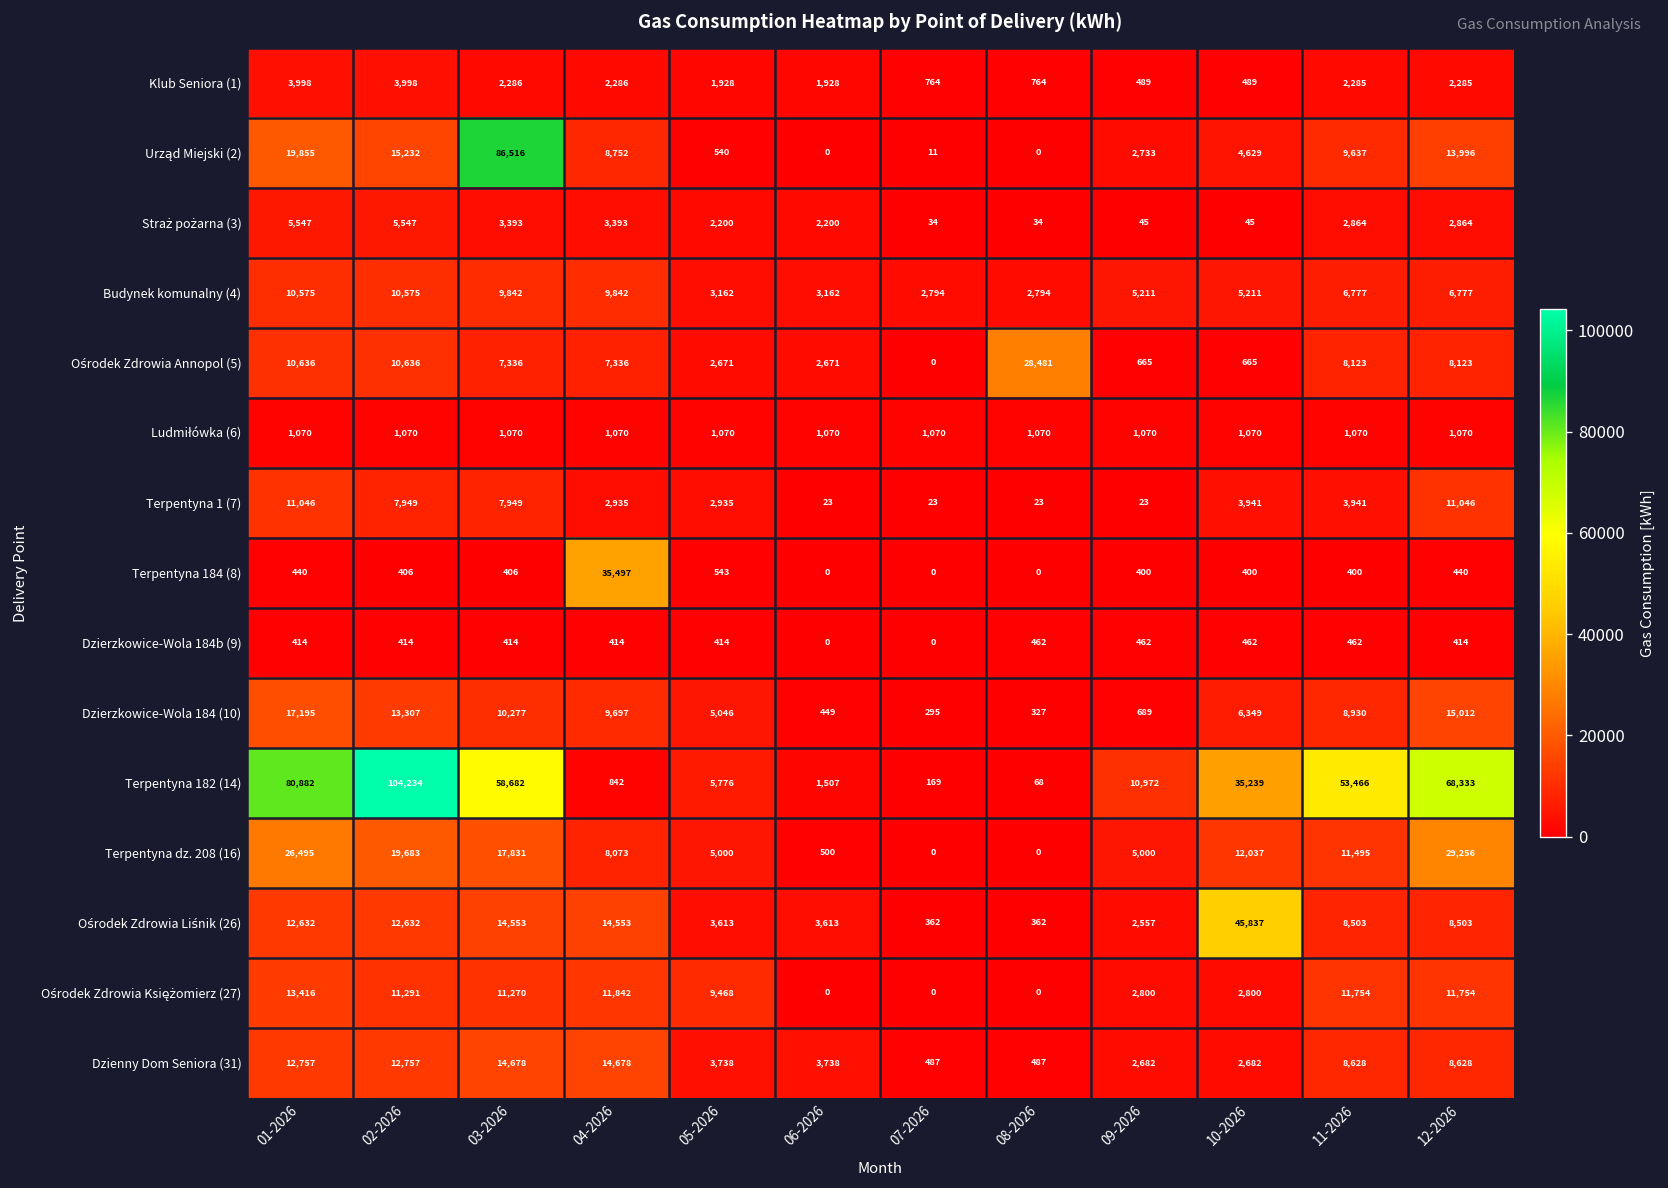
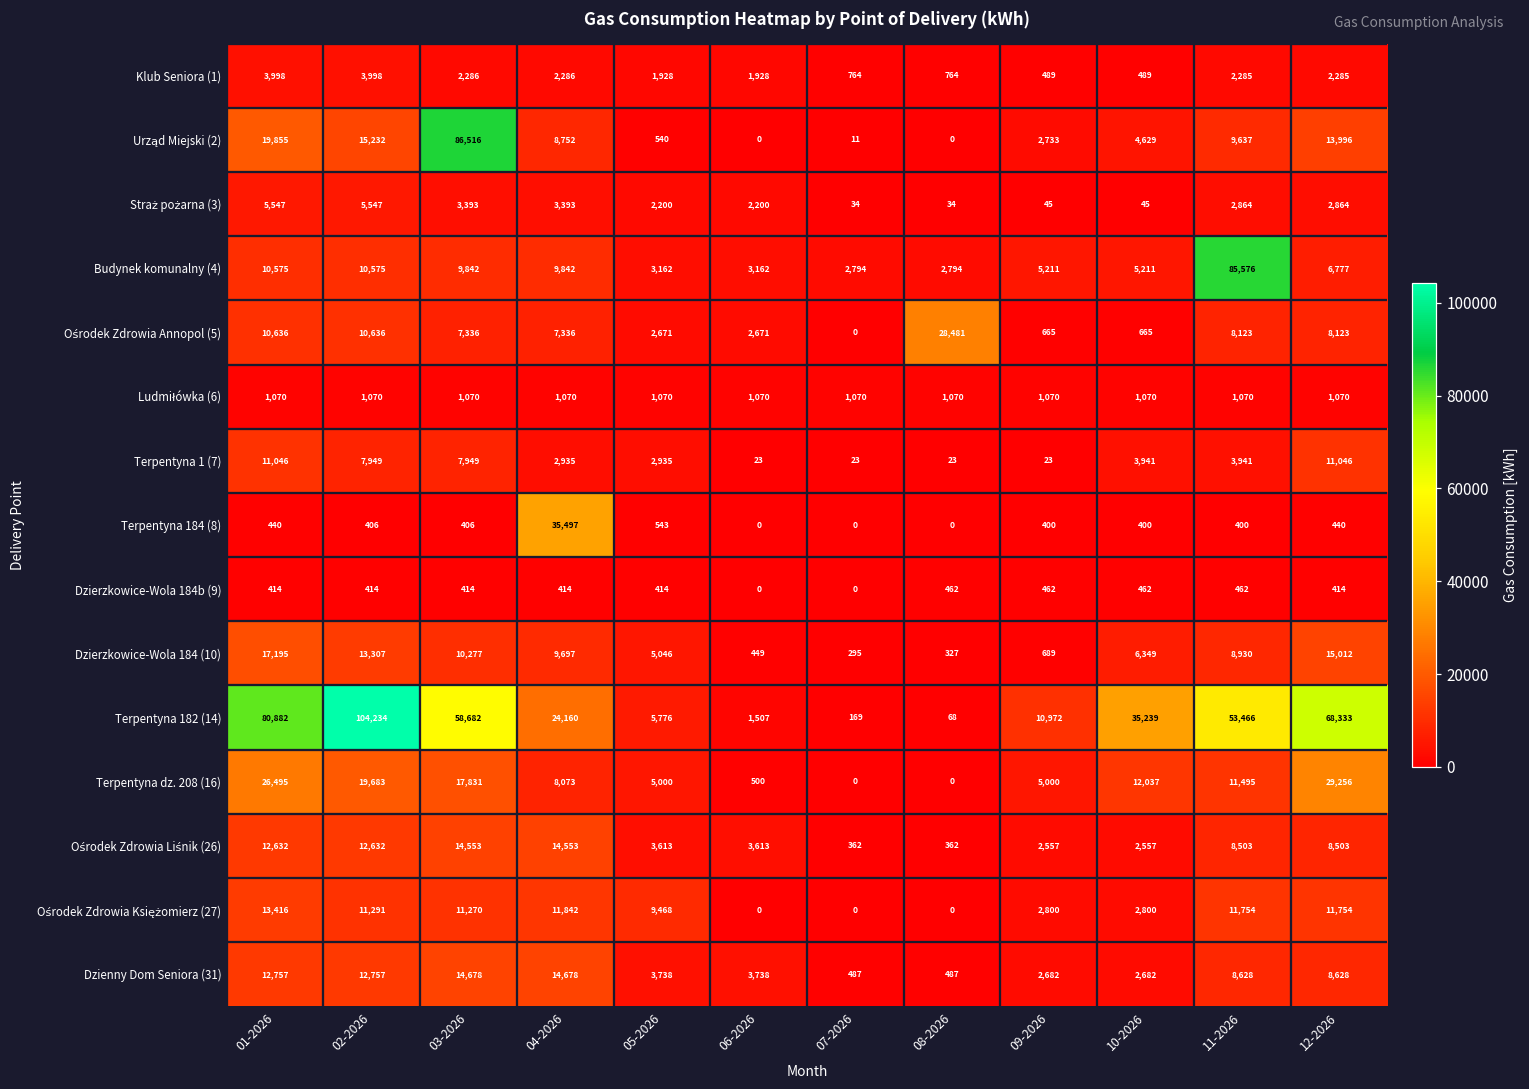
Budynek komunalny (4), 11-2026: 6,777 -> 85,576
Terpentyna 182 (14), 04-2026: 842 -> 24,160
Ośrodek Zdrowia Liśnik (26), 10-2026: 45,837 -> 2,557
